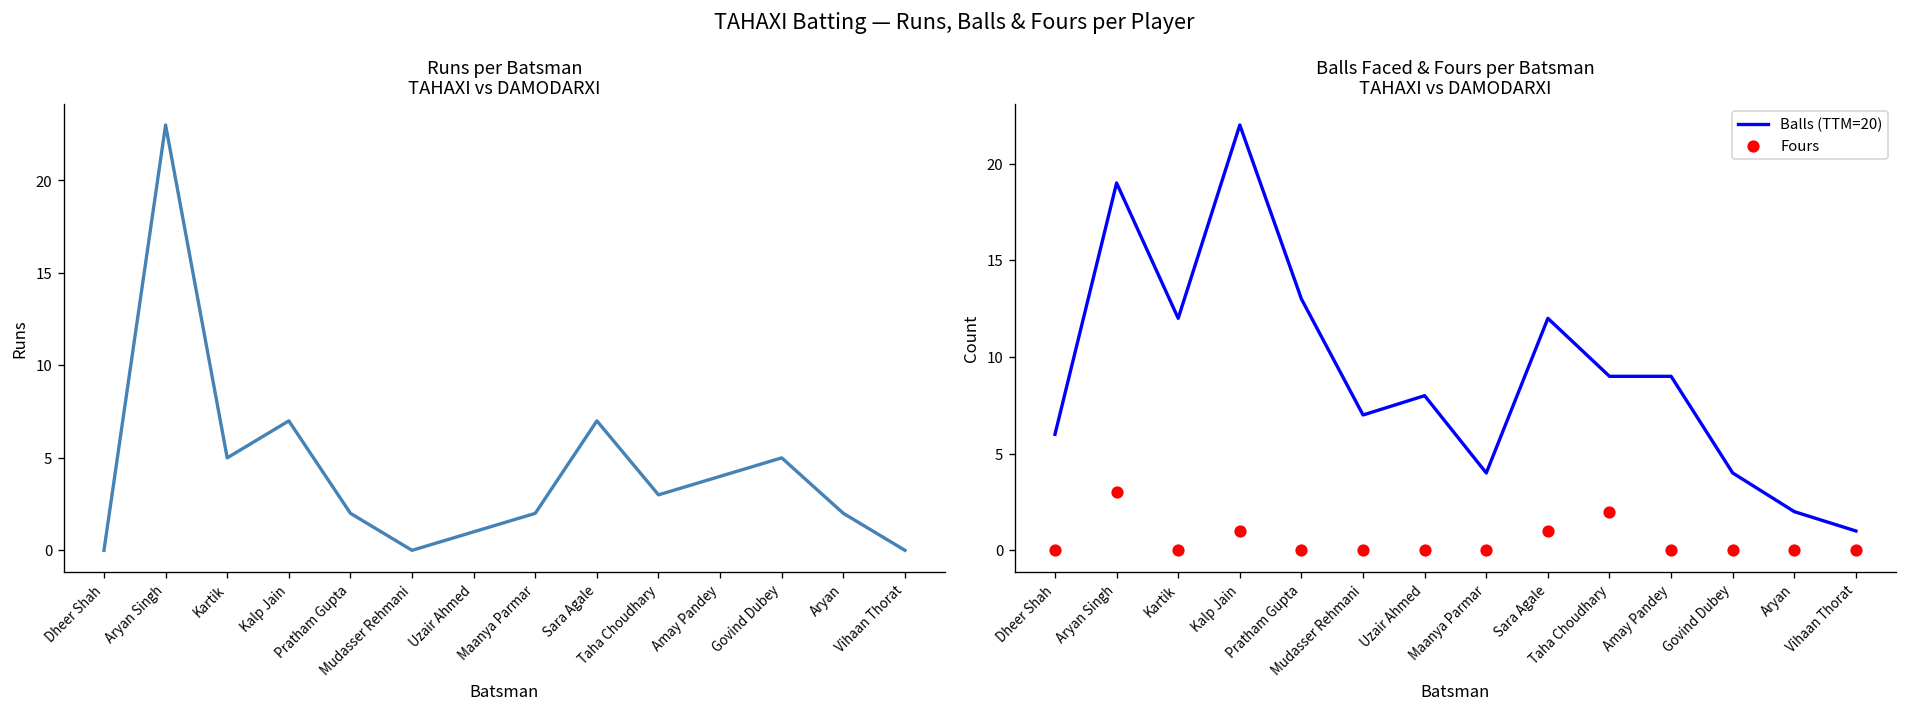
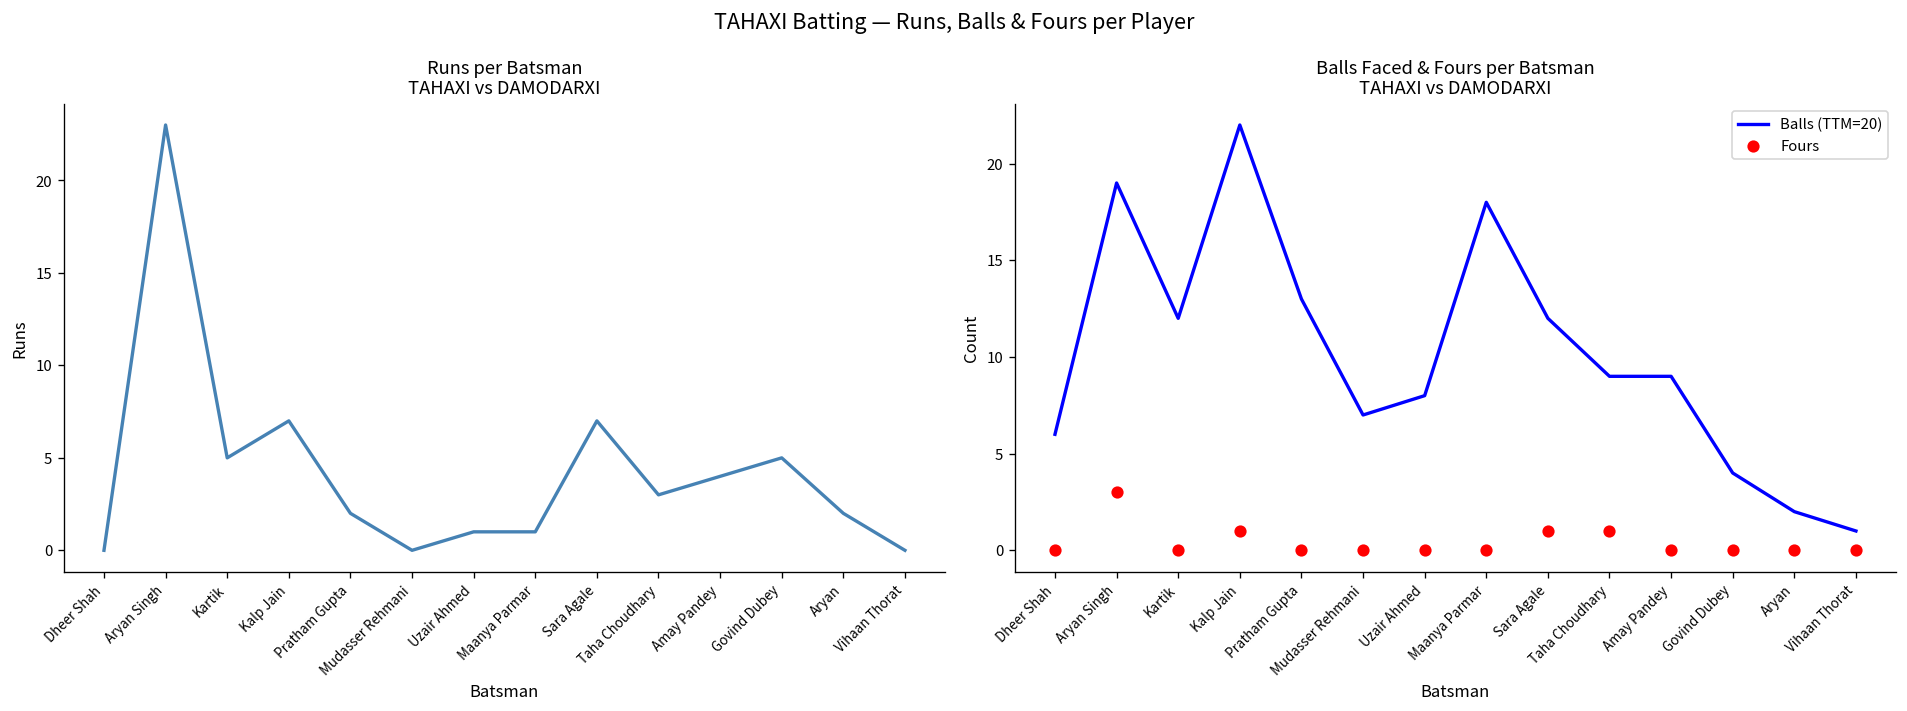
Runs per Batsman TAHAXI vs DAMODARXI, Maanya Parmar: 2 -> 1
Balls Faced & Fours per Batsman TAHAXI vs DAMODARXI, Balls (TTM=20), Maanya Parmar: 4 -> 18
Balls Faced & Fours per Batsman TAHAXI vs DAMODARXI, Fours, Taha Choudhary: 2 -> 1
